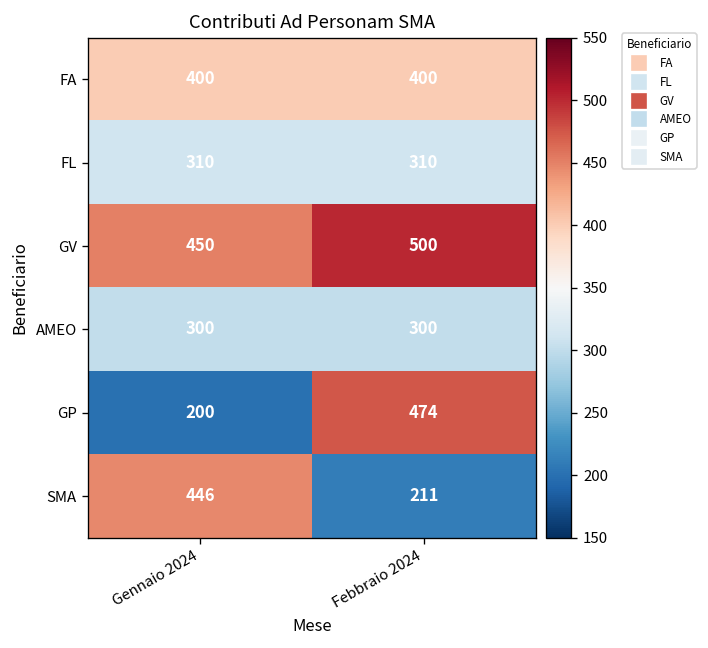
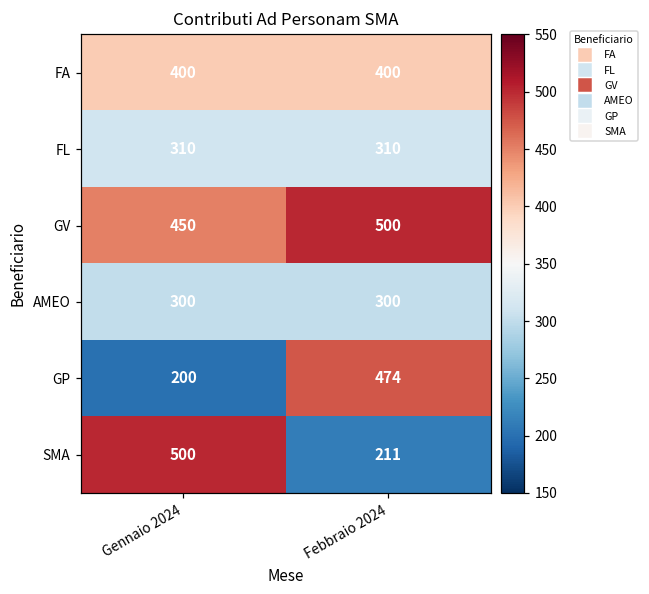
SMA, Gennaio 2024: 446 -> 500
